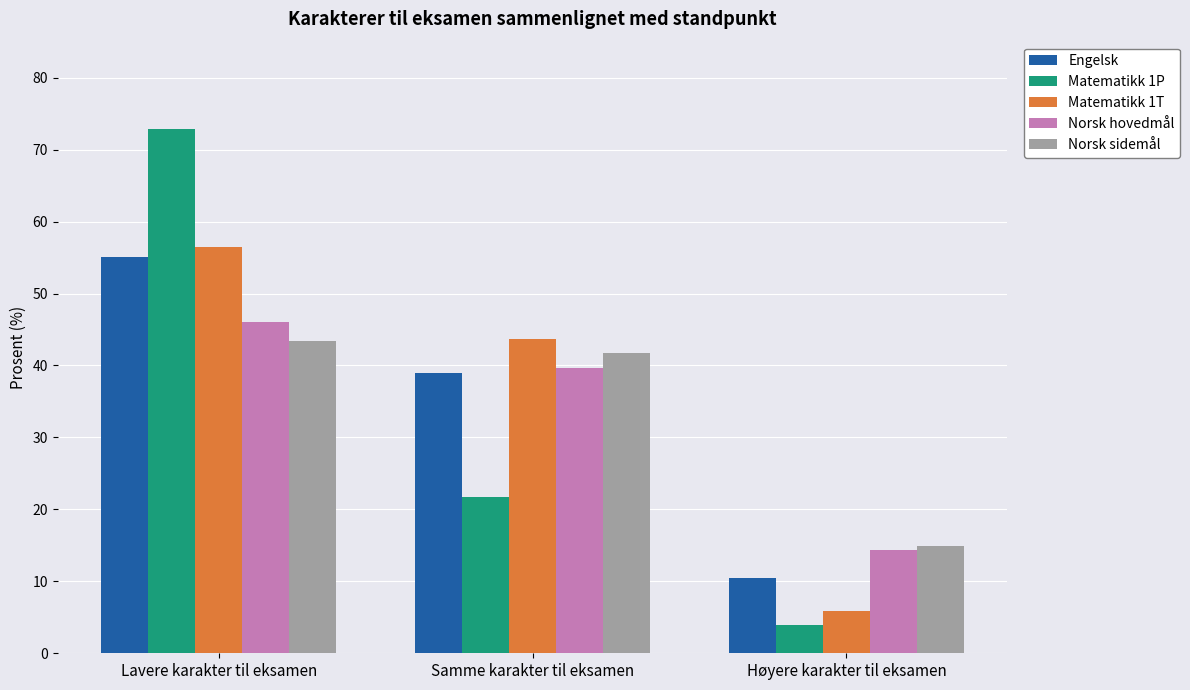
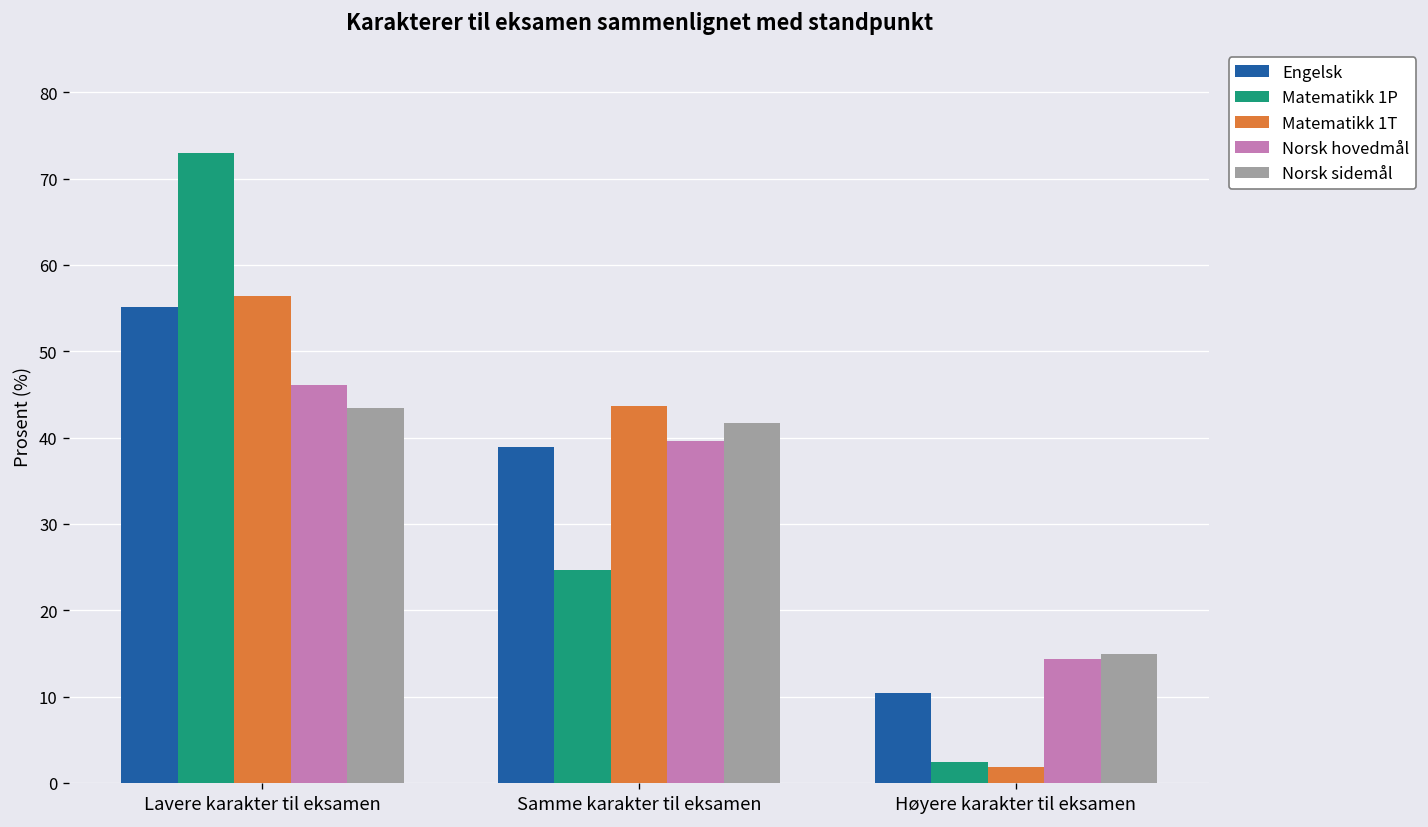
Matematikk 1P, Samme karakter til eksamen: 22 -> 25
Matematikk 1P, Høyere karakter til eksamen: 4 -> 2
Matematikk 1T, Høyere karakter til eksamen: 6 -> 2
